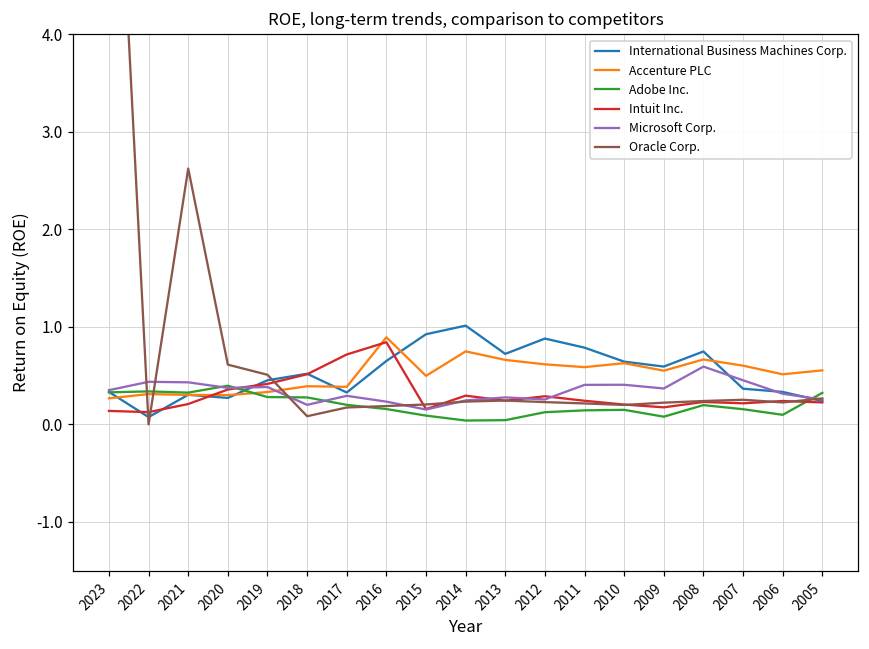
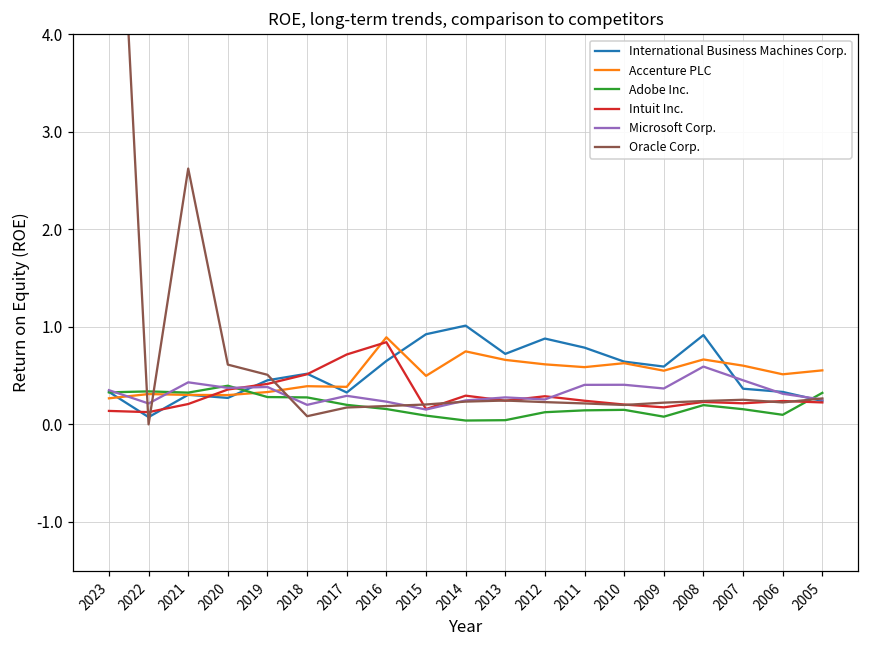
Microsoft Corp., 2022: 0.4 -> 0.2
International Business Machines Corp., 2008: 0.7 -> 0.9
